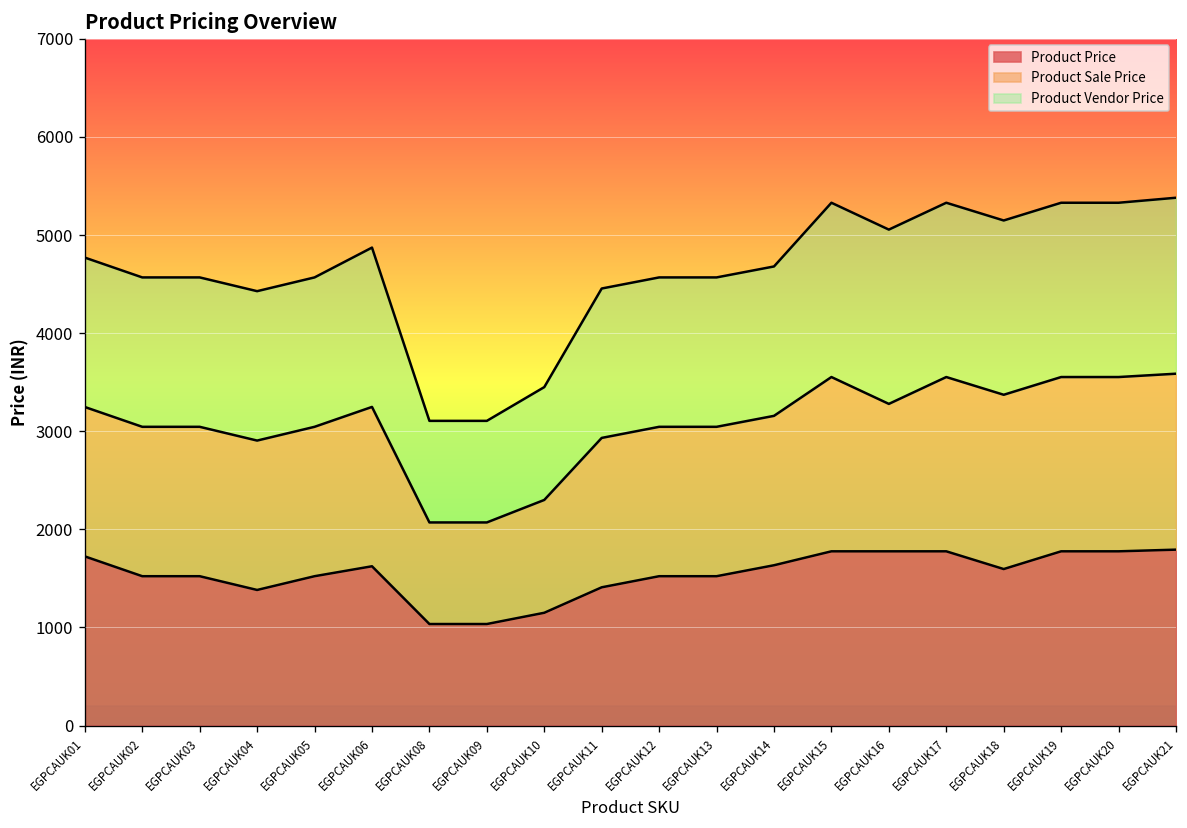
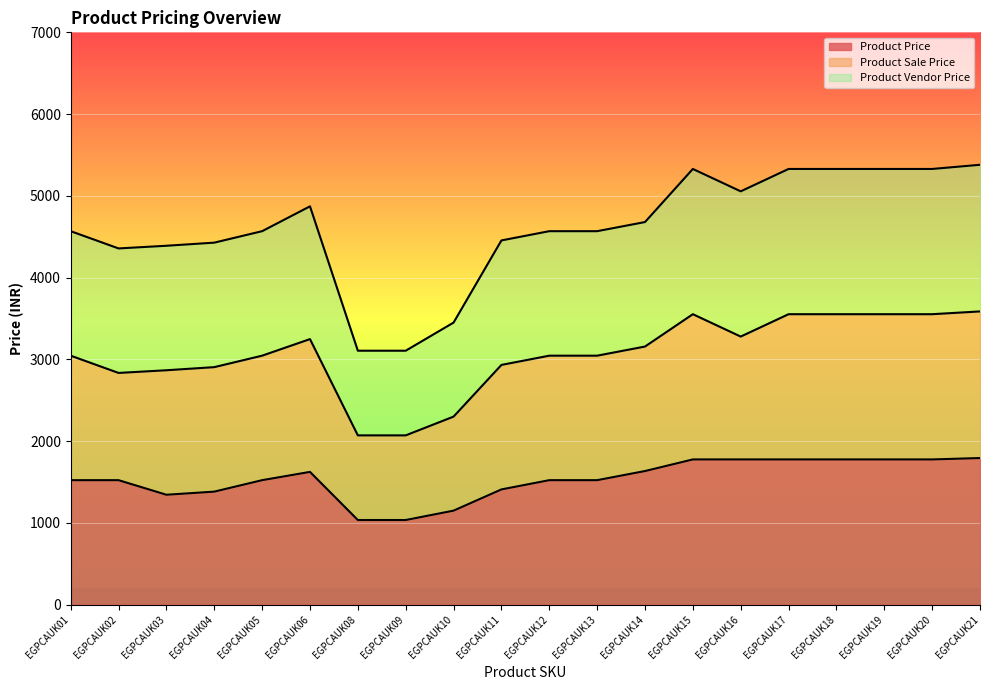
Product Price, EGPCAUK01: 1700 -> 1500
Product Sale Price, EGPCAUK02: 1500 -> 1300
Product Price, EGPCAUK03: 1500 -> 1300
Product Price, EGPCAUK18: 1600 -> 1800
